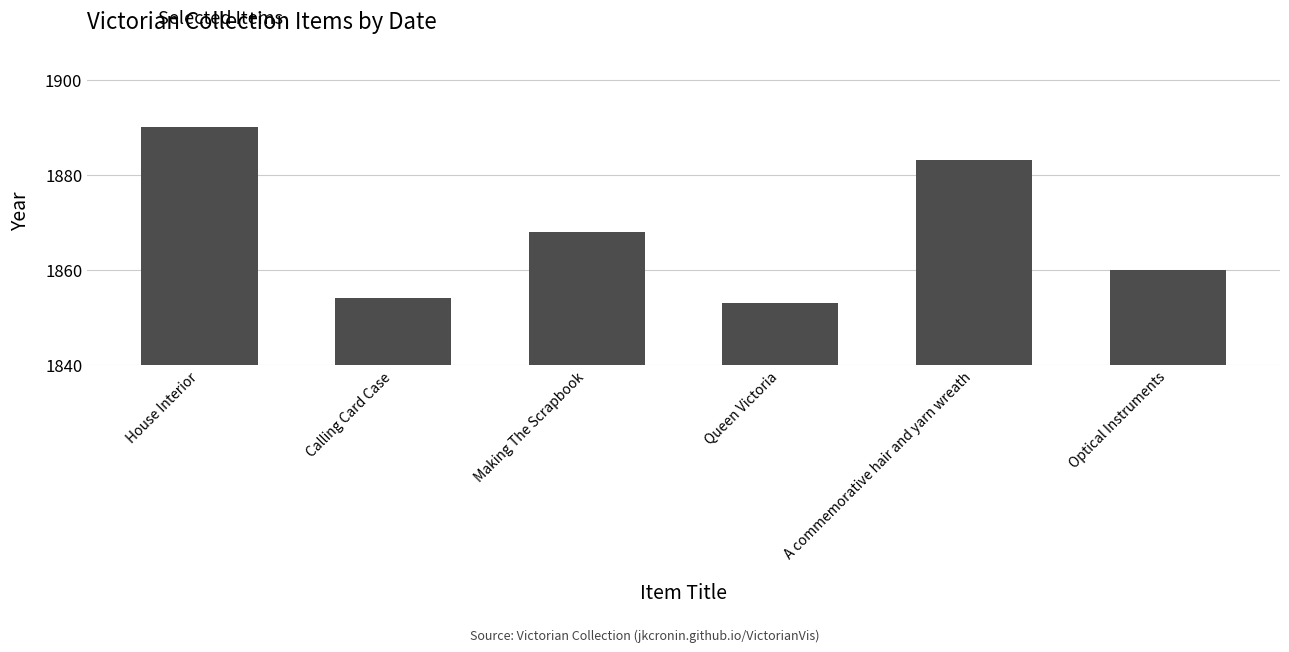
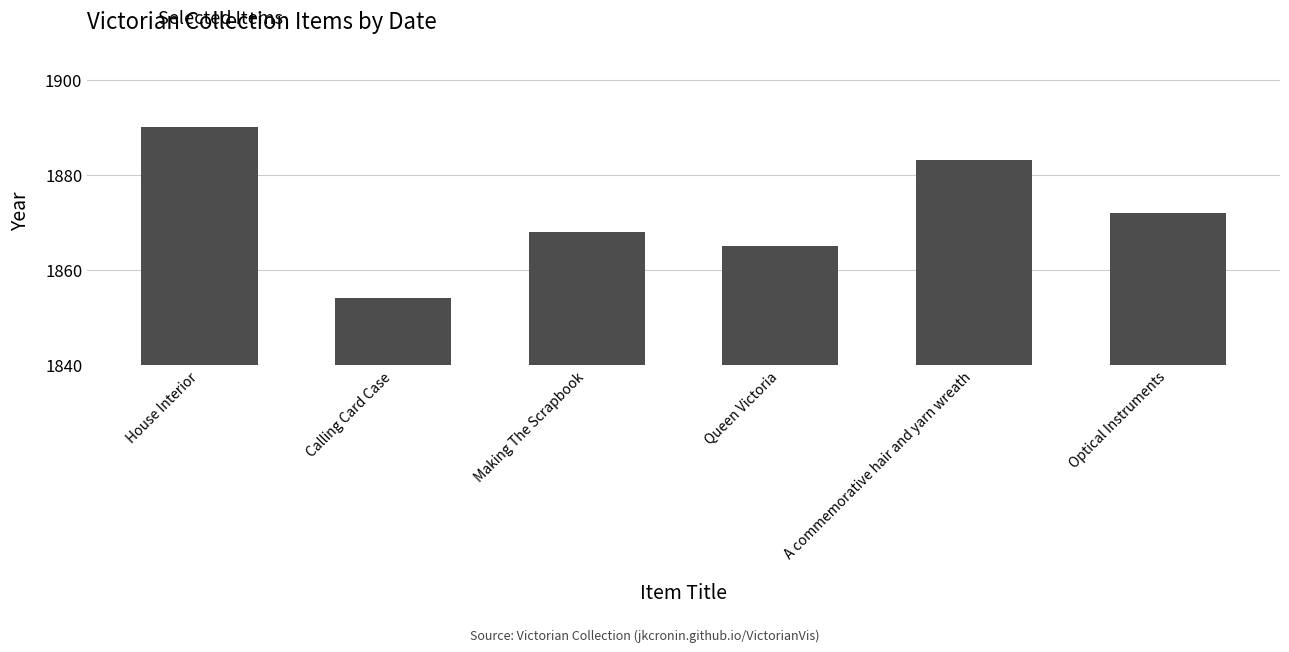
Queen Victoria: 1853 -> 1865
Optical Instruments: 1860 -> 1872
